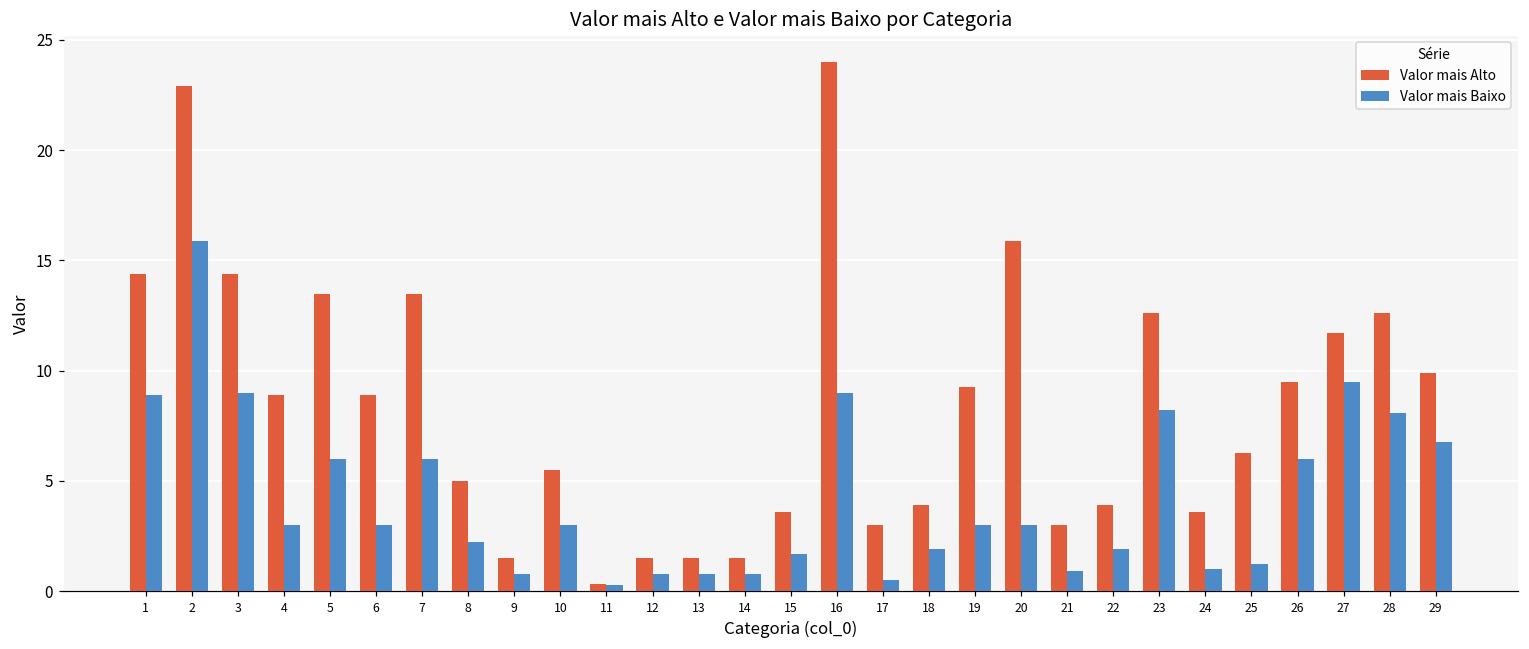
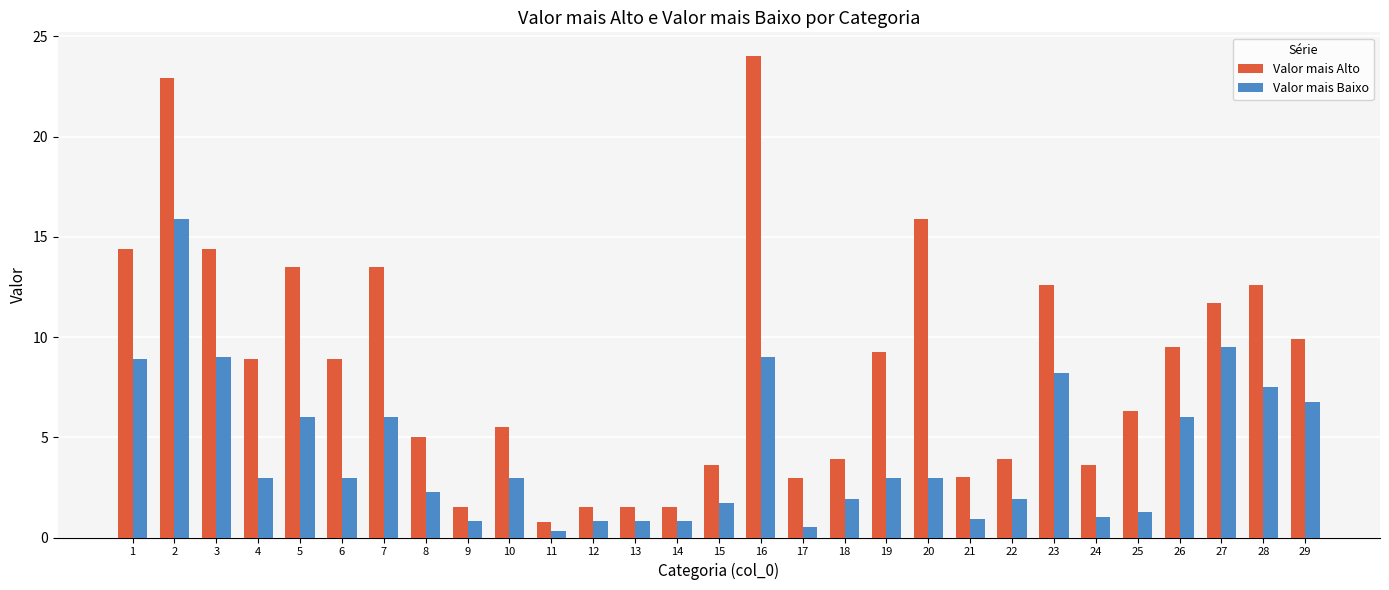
Valor mais Alto, 11: 0.3 -> 0.8
Valor mais Baixo, 28: 8.1 -> 7.5
